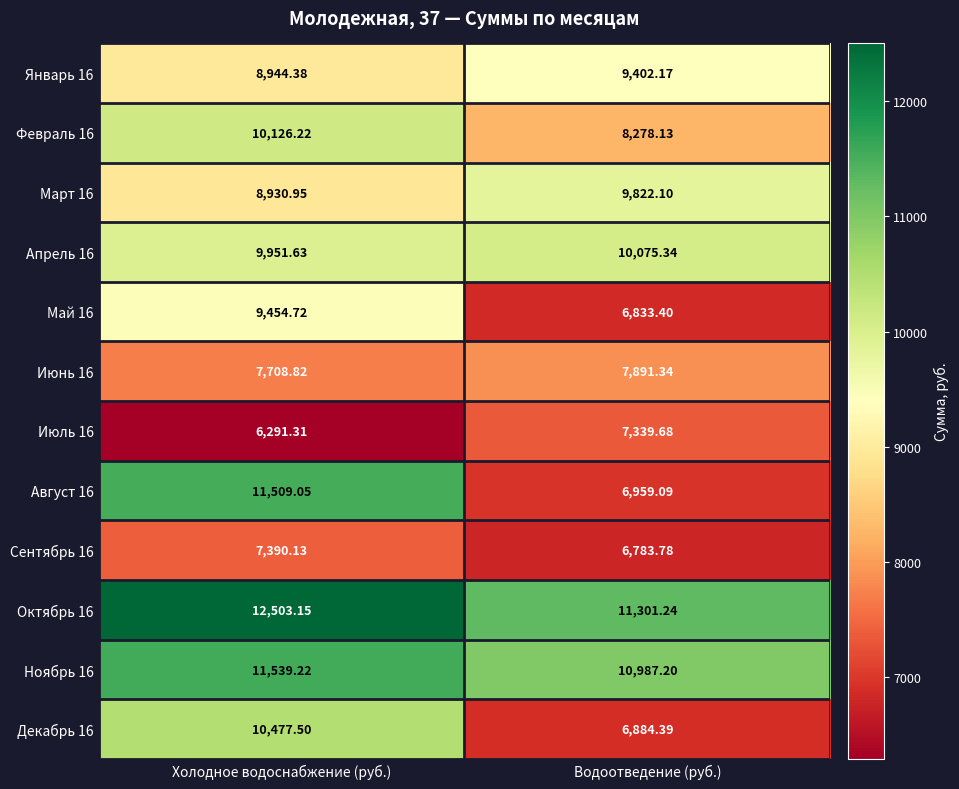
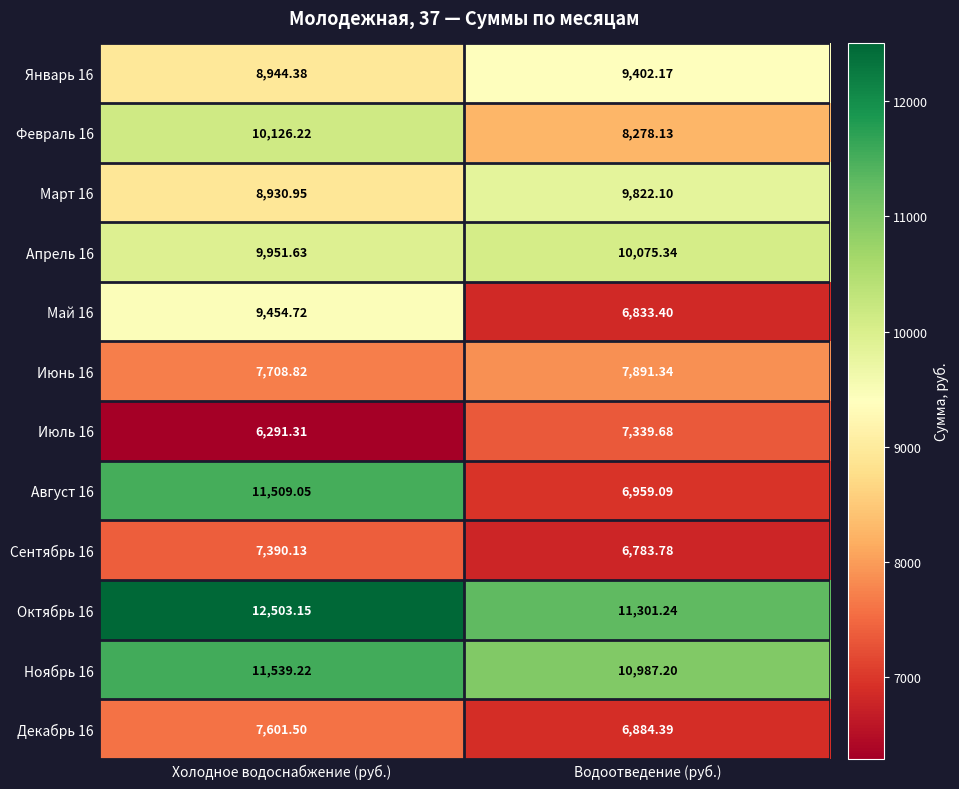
Декабрь 16, Холодное водоснабжение (руб.): 10,477.50 -> 7,601.50
